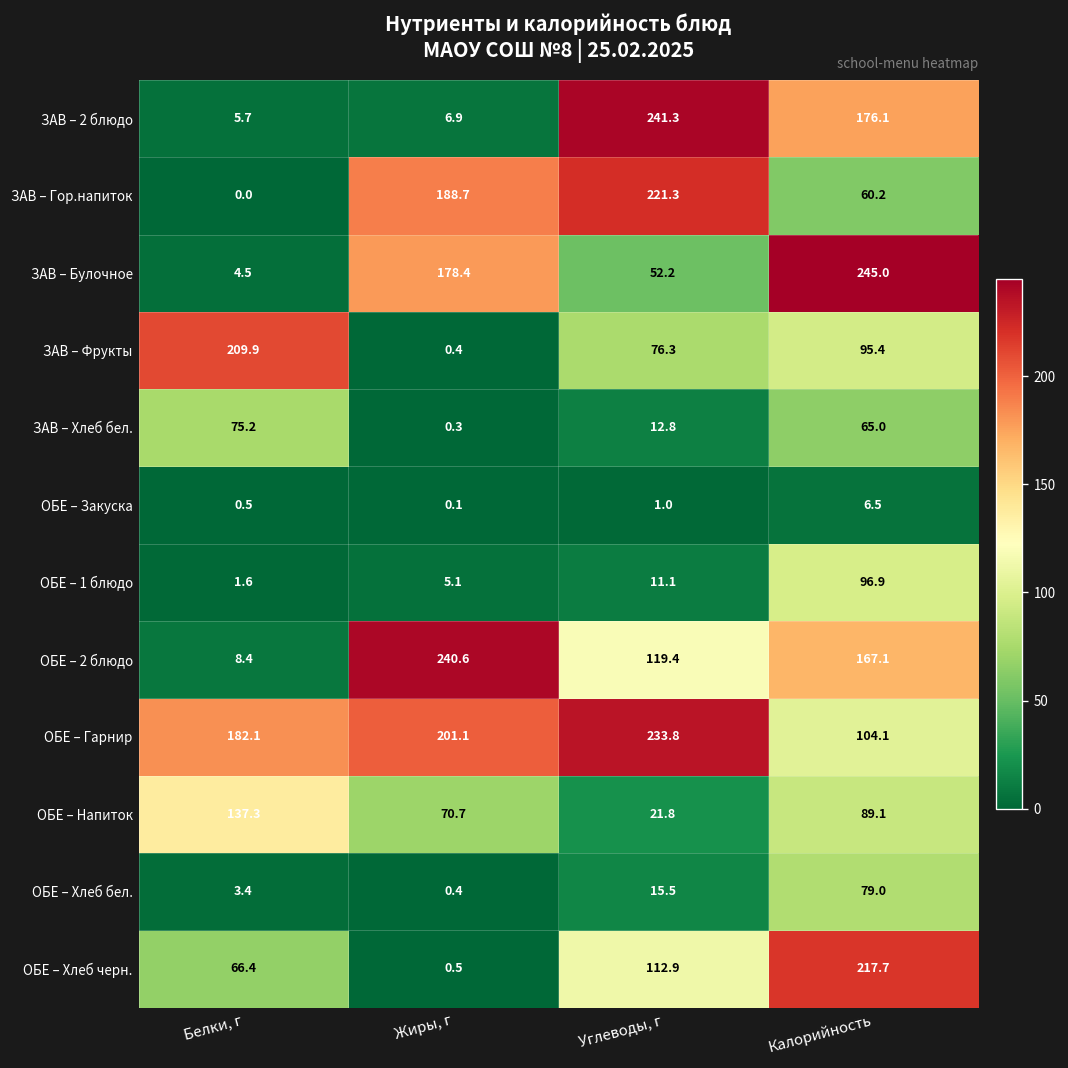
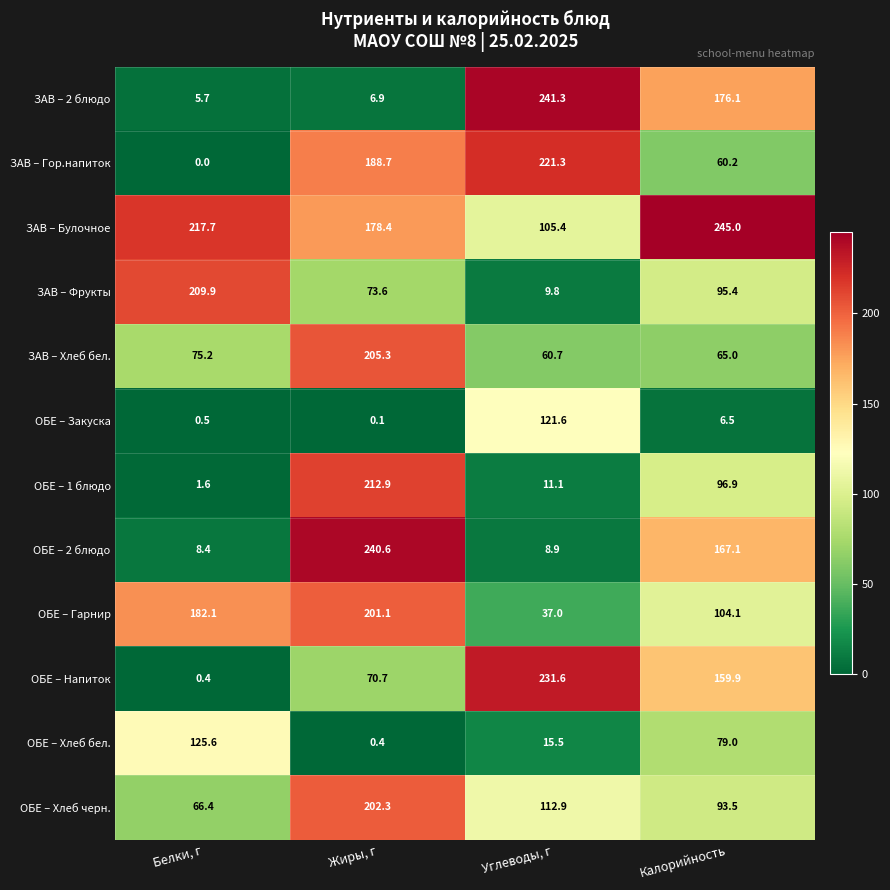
ЗАВ – Булочное, Белки, г: 4.5 -> 217.7
ЗАВ – Булочное, Углеводы, г: 52.2 -> 105.4
ЗАВ – Фрукты, Жиры, г: 0.4 -> 73.6
ЗАВ – Фрукты, Углеводы, г: 76.3 -> 9.8
ЗАВ – Хлеб бел., Жиры, г: 0.3 -> 205.3
ЗАВ – Хлеб бел., Углеводы, г: 12.8 -> 60.7
ОБЕ – Закуска, Углеводы, г: 1.0 -> 121.6
ОБЕ – 1 блюдо, Жиры, г: 5.1 -> 212.9
ОБЕ – 2 блюдо, Углеводы, г: 119.4 -> 8.9
ОБЕ – Гарнир, Углеводы, г: 233.8 -> 37.0
ОБЕ – Напиток, Белки, г: 137.3 -> 0.4
ОБЕ – Напиток, Углеводы, г: 21.8 -> 231.6
ОБЕ – Напиток, Калорийность: 89.1 -> 159.9
ОБЕ – Хлеб бел., Белки, г: 3.4 -> 125.6
ОБЕ – Хлеб черн., Жиры, г: 0.5 -> 202.3
ОБЕ – Хлеб черн., Калорийность: 217.7 -> 93.5
